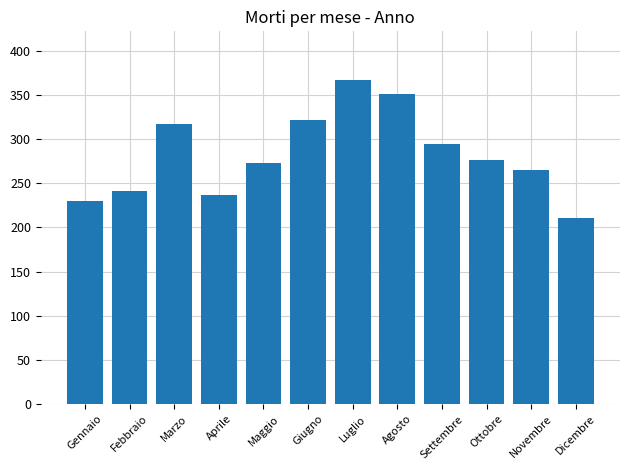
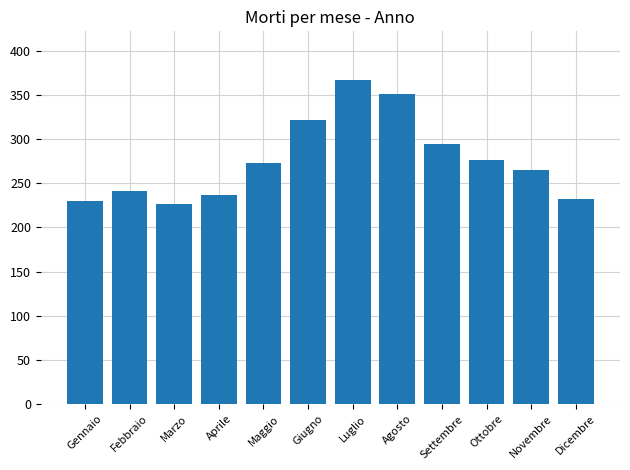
Marzo: 320 -> 230
Dicembre: 210 -> 230
